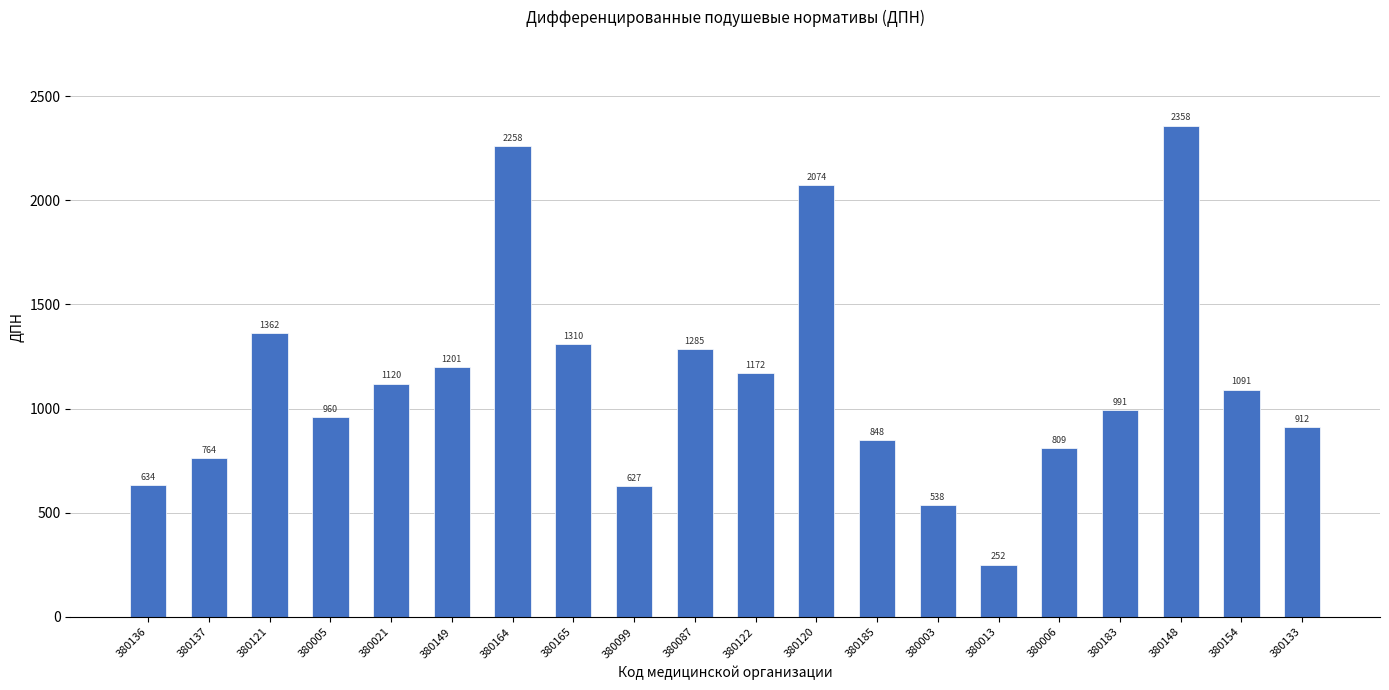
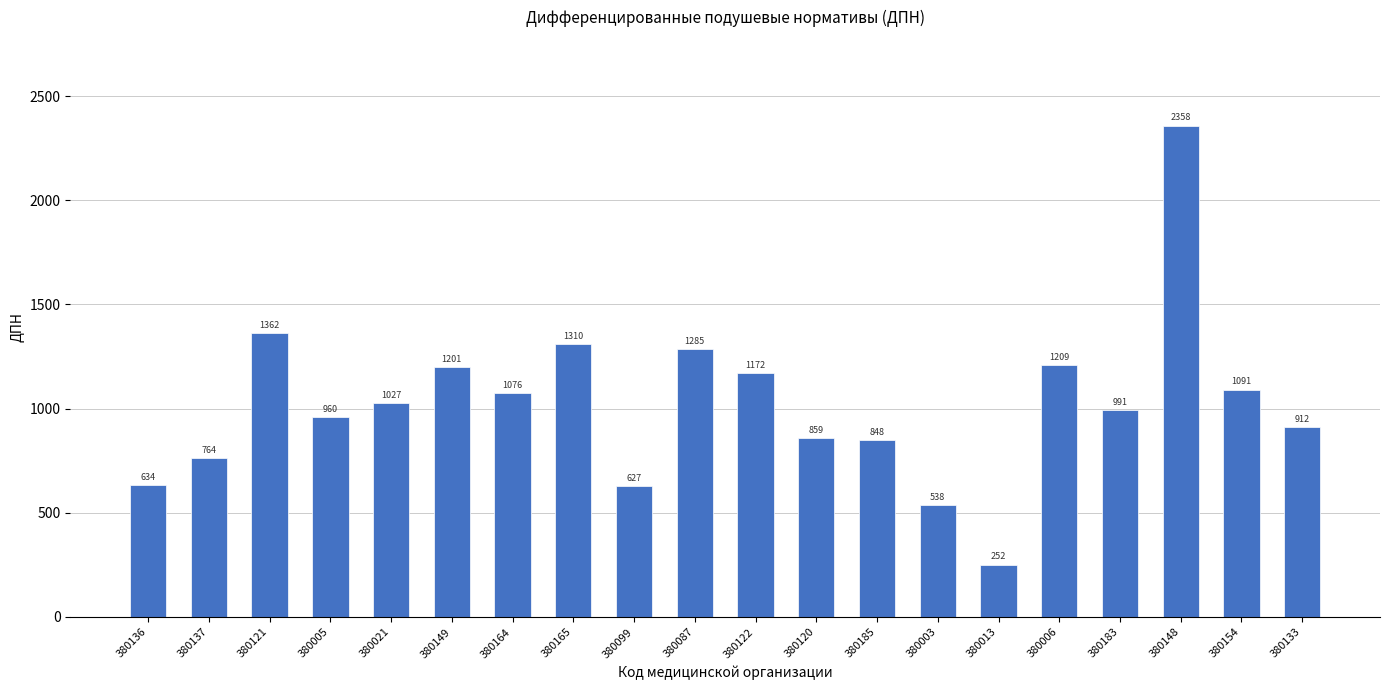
380021: 1120 -> 1027
380164: 2258 -> 1076
380120: 2074 -> 859
380006: 809 -> 1209
